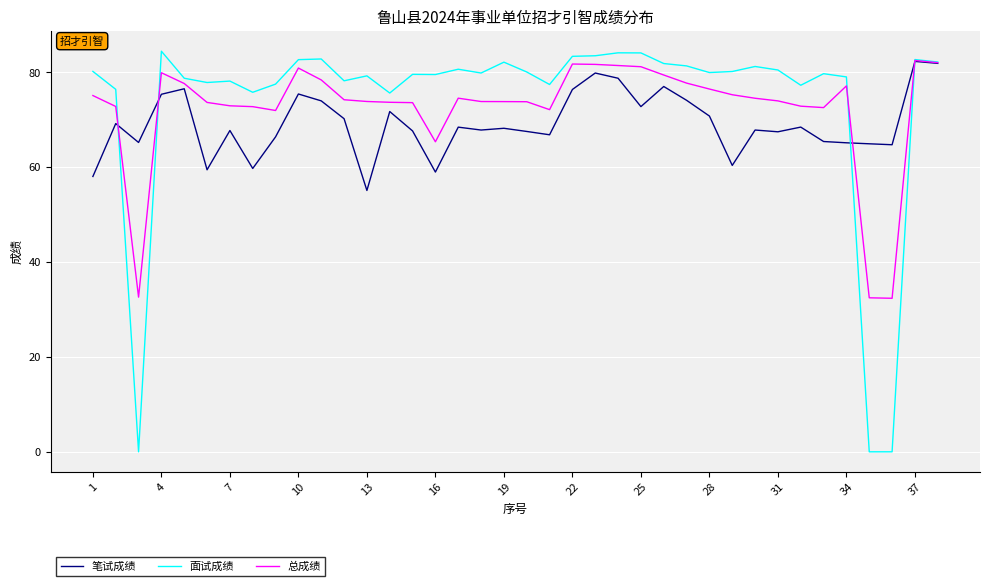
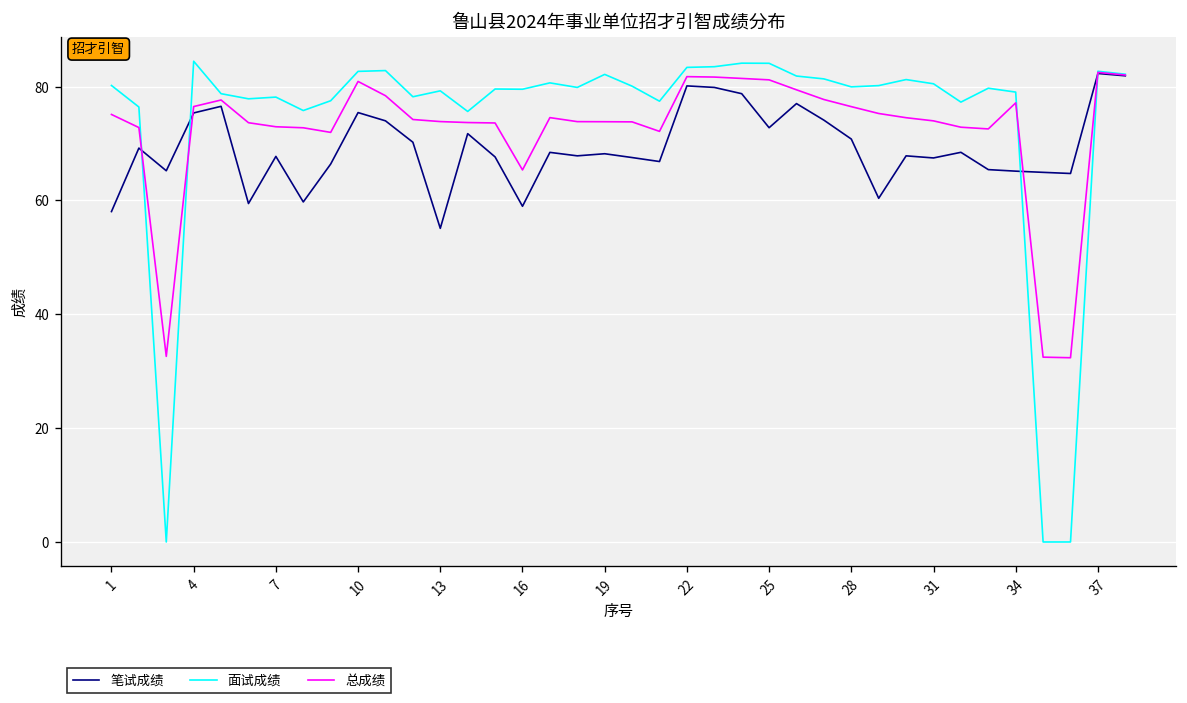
总成绩, 4: 80 -> 77
笔试成绩, 22: 76 -> 80
